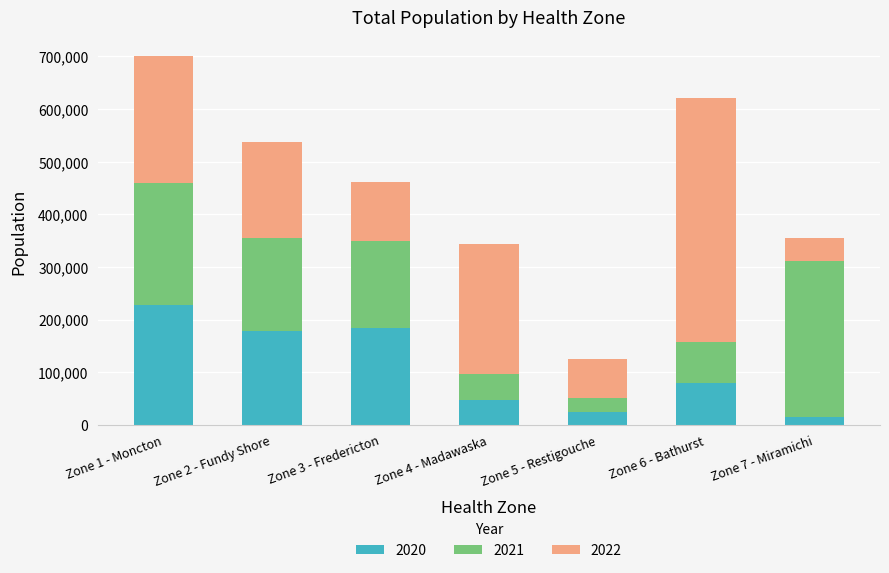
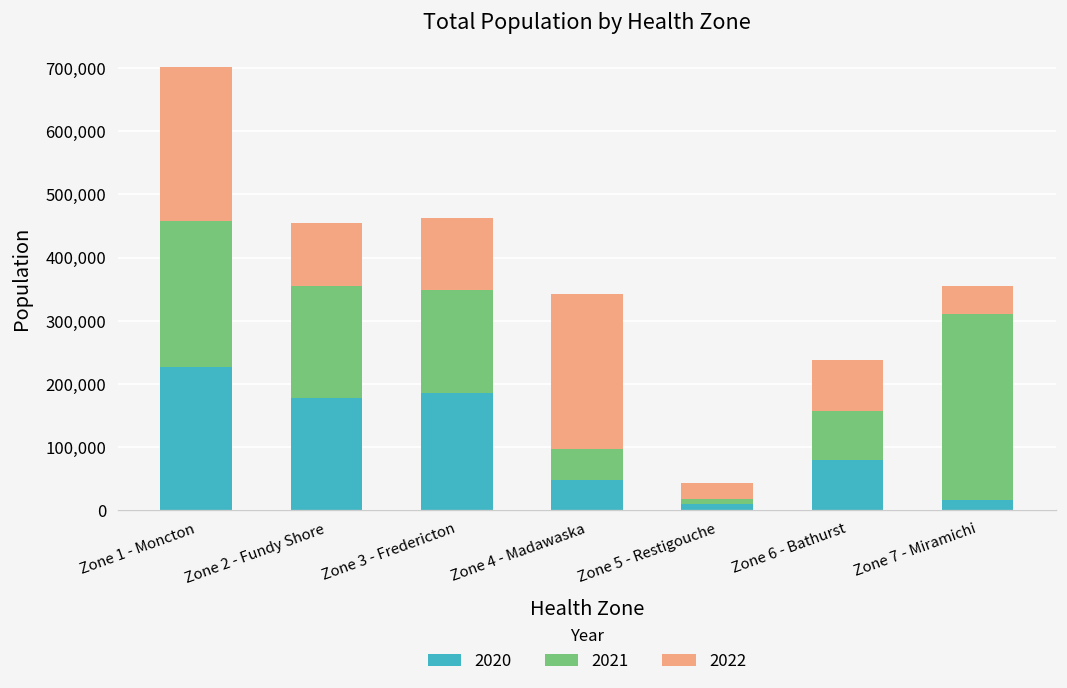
2022, Zone 2 - Fundy Shore: 180,000 -> 100,000
2020, Zone 5 - Restigouche: 30,000 -> 10,000
2021, Zone 5 - Restigouche: 20,000 -> 10,000
2022, Zone 5 - Restigouche: 80,000 -> 30,000
2022, Zone 6 - Bathurst: 460,000 -> 80,000
